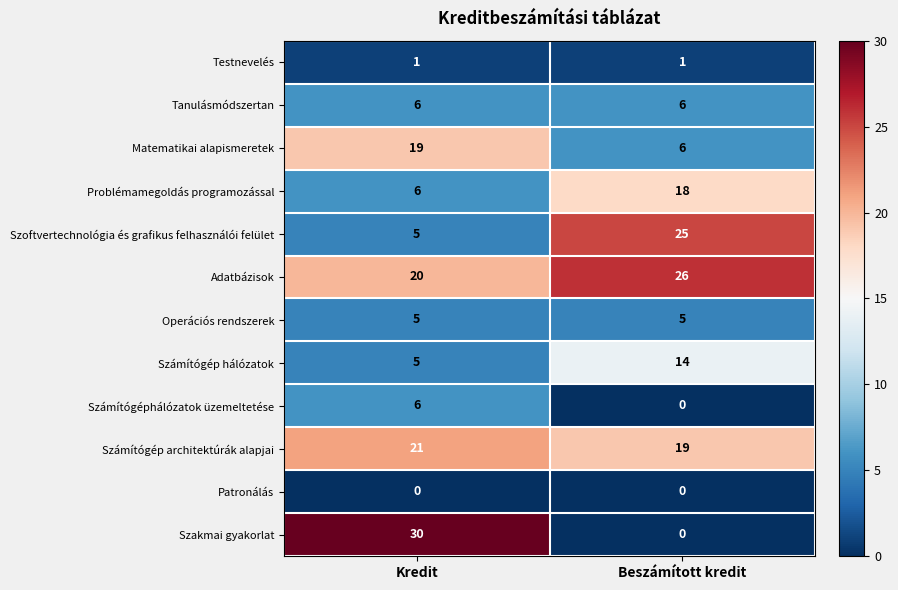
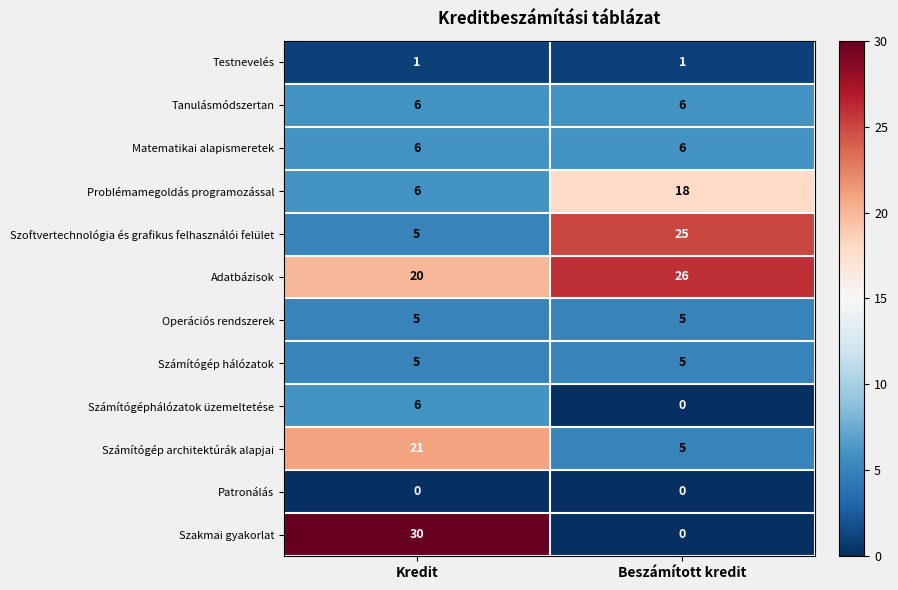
Matematikai alapismeretek, Kredit: 19 -> 6
Számítógép hálózatok, Beszámított kredit: 14 -> 5
Számítógép architektúrák alapjai, Beszámított kredit: 19 -> 5
